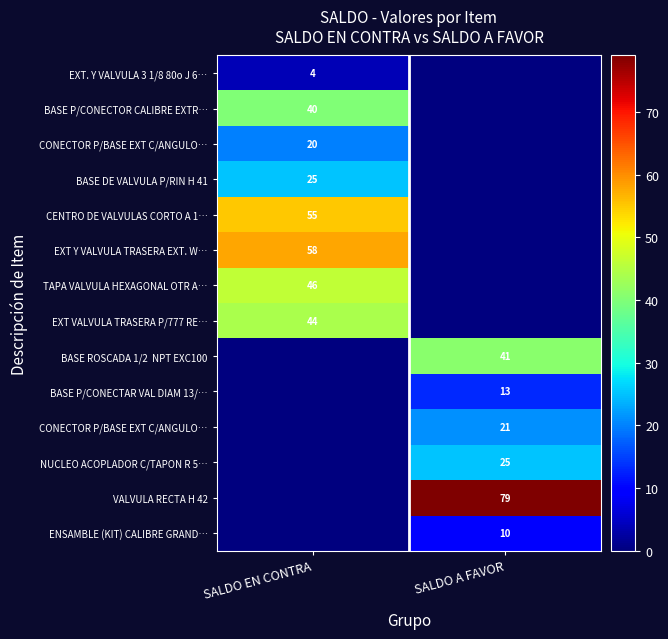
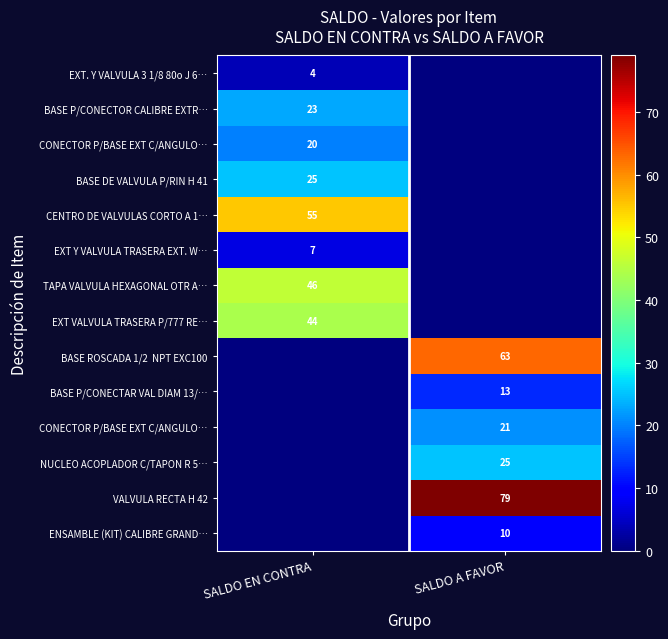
BASE P/CONECTOR CALIBRE EXTR…, SALDO EN CONTRA: 40 -> 23
EXT Y VALVULA TRASERA EXT. W…, SALDO EN CONTRA: 58 -> 7
BASE ROSCADA 1/2 NPT EXC100, SALDO A FAVOR: 41 -> 63
